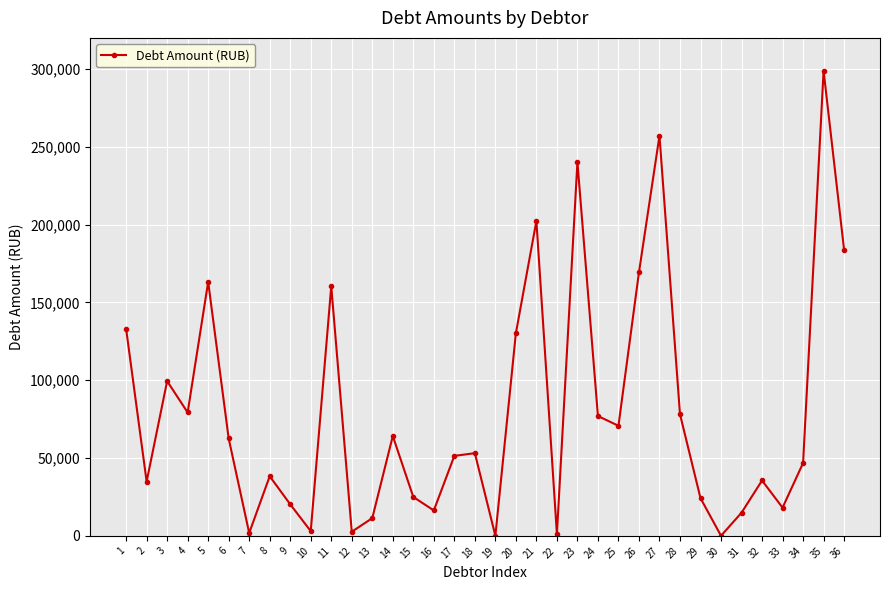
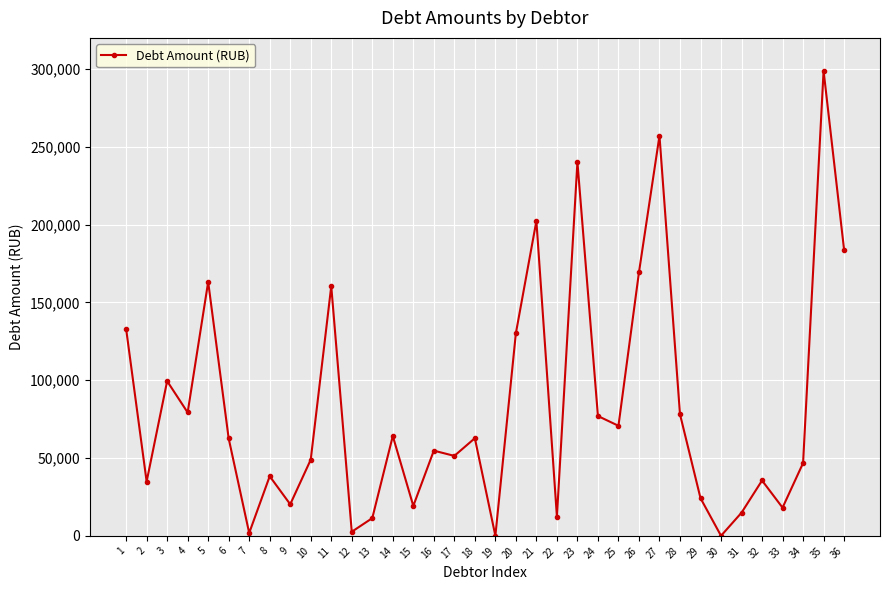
10: 3,000 -> 49,000
15: 25,000 -> 19,000
16: 16,000 -> 55,000
18: 53,000 -> 63,000
22: 1,000 -> 12,000
